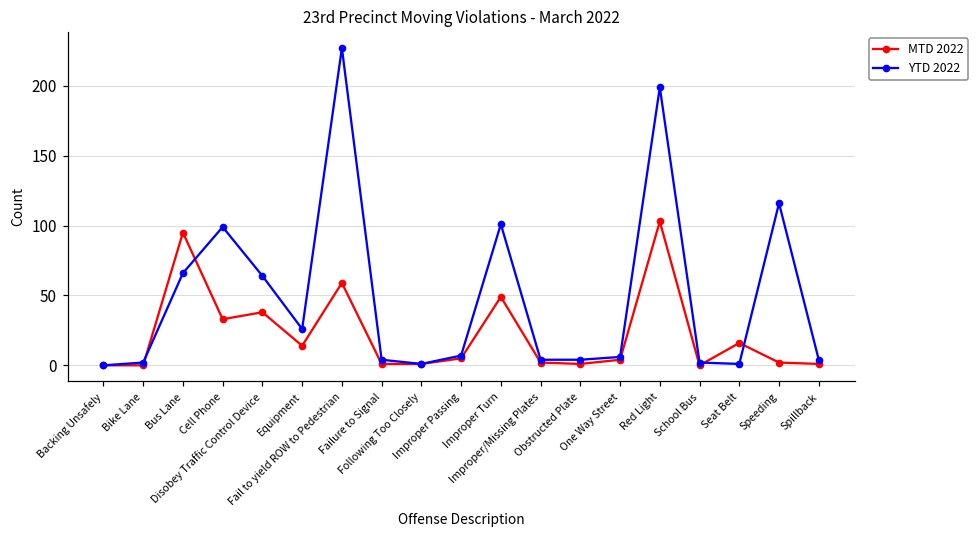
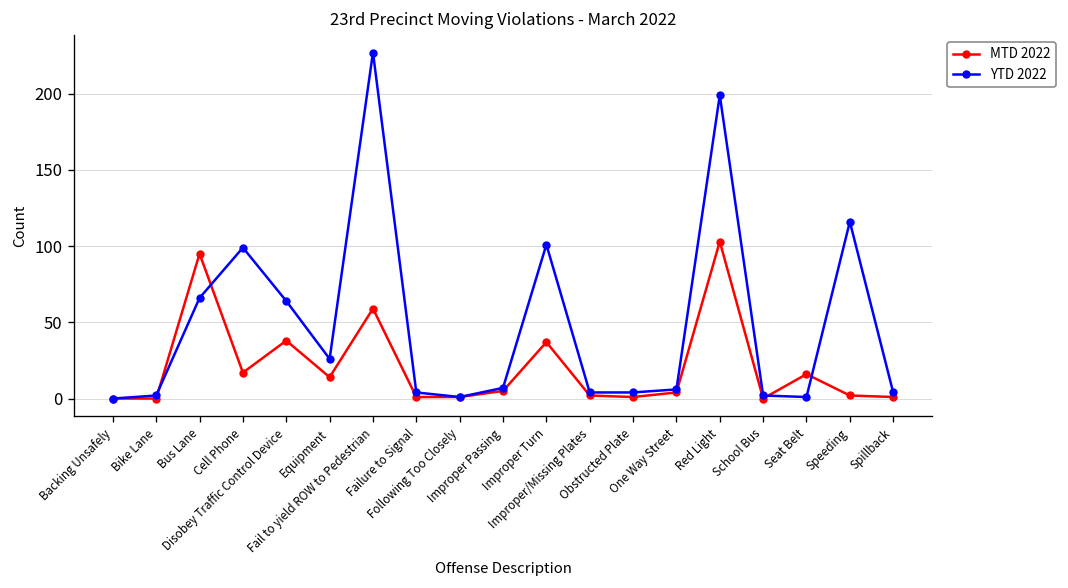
MTD 2022, Cell Phone: 33 -> 17
MTD 2022, Improper Turn: 49 -> 37
